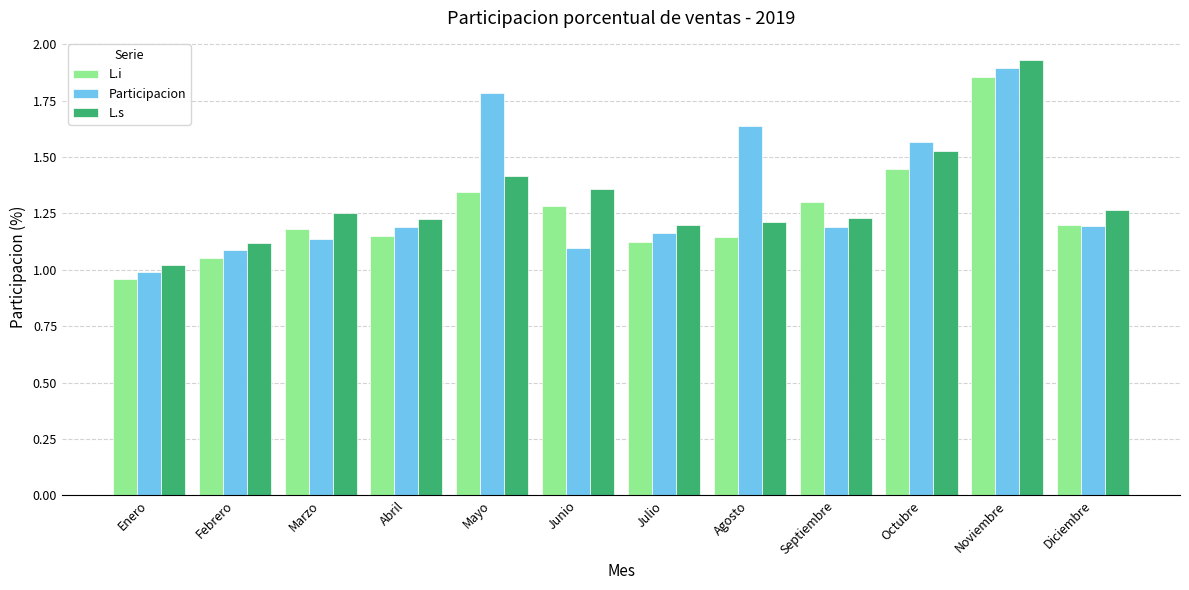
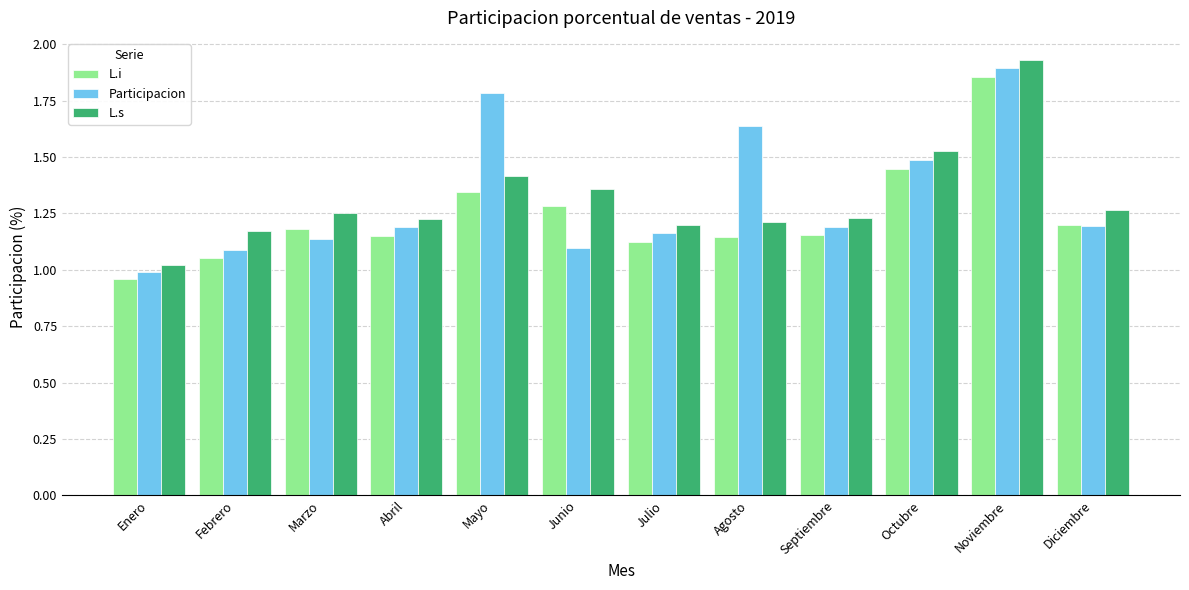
L.s, Febrero: 1.12 -> 1.17
L.i, Septiembre: 1.30 -> 1.15
Participacion, Octubre: 1.57 -> 1.49
